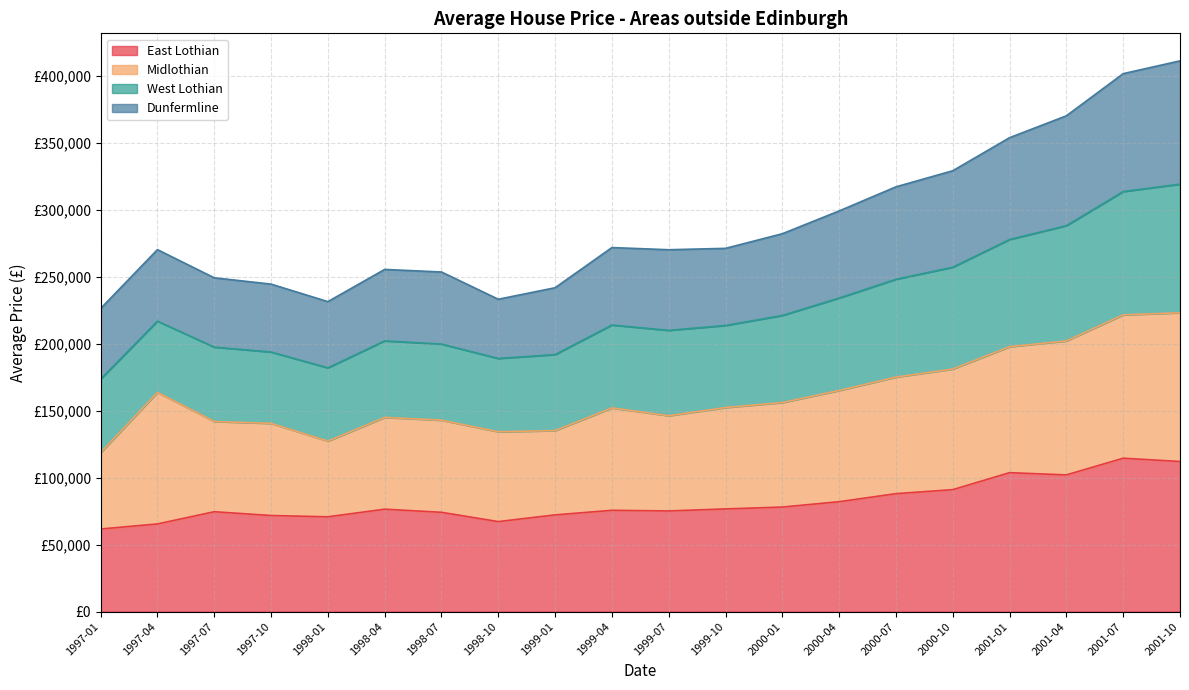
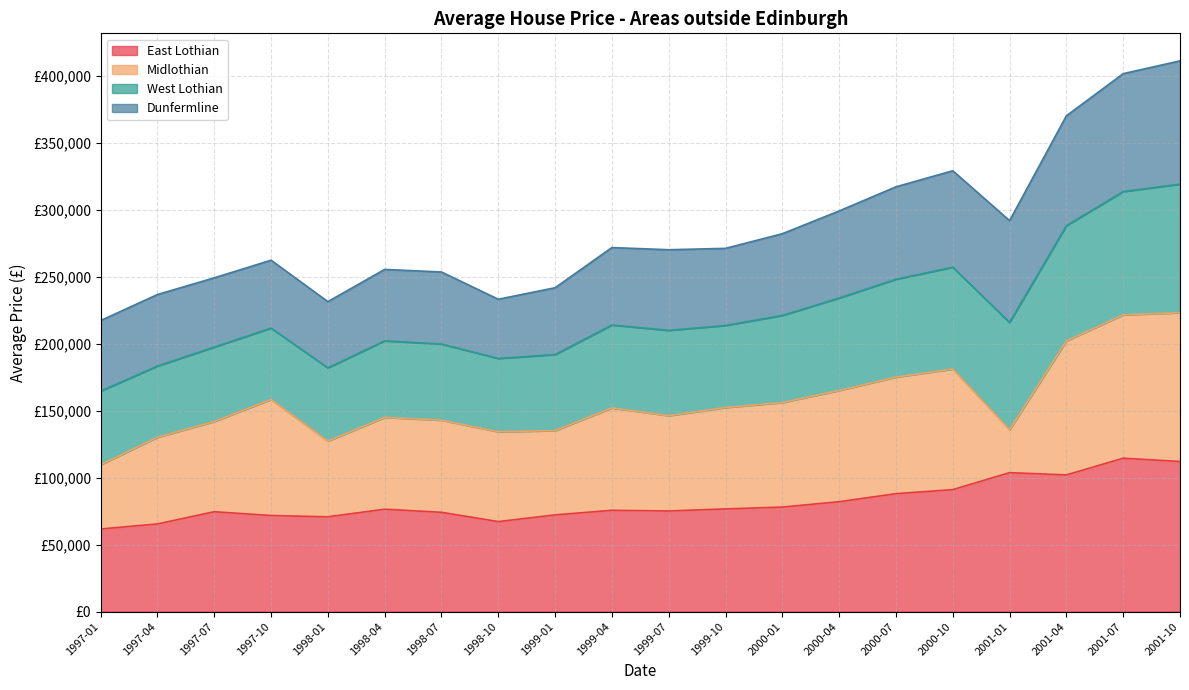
Midlothian, 1997-01: £57,000 -> £48,000
Midlothian, 1997-04: £98,000 -> £65,000
Midlothian, 1997-10: £69,000 -> £87,000
Midlothian, 2001-01: £94,000 -> £32,000
